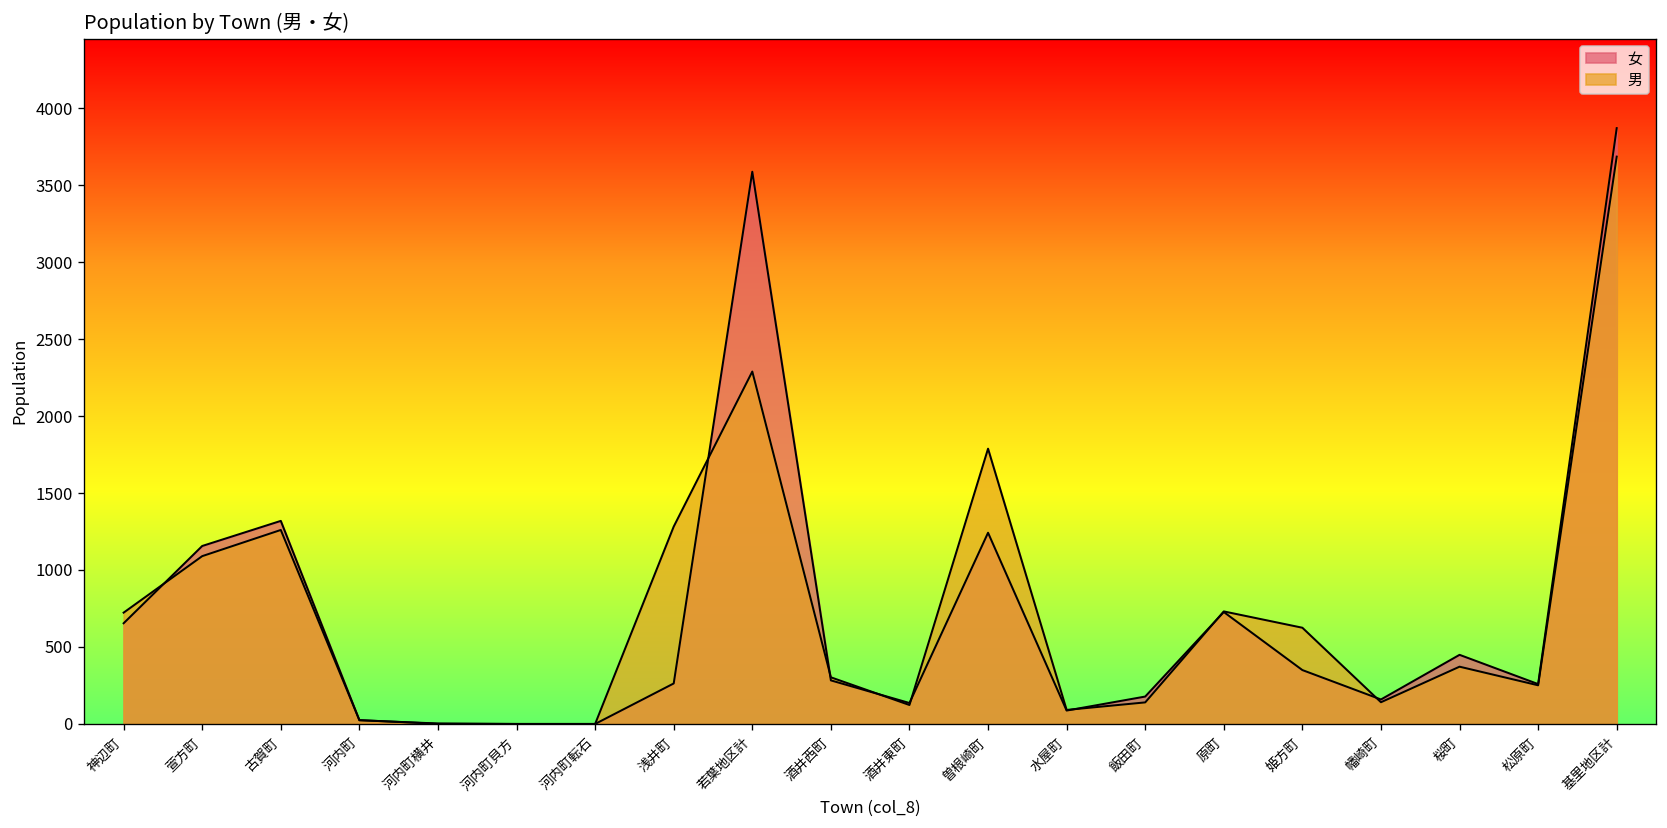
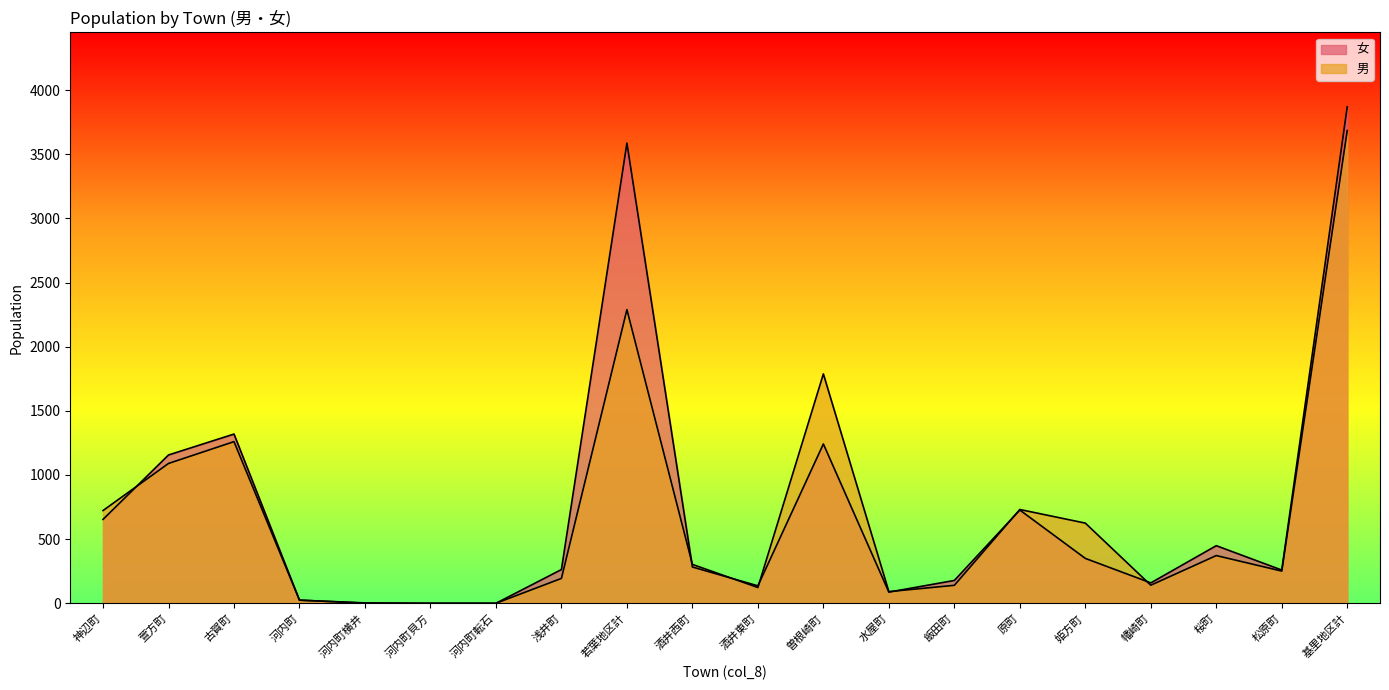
男, 浅井町: 1280 -> 190
